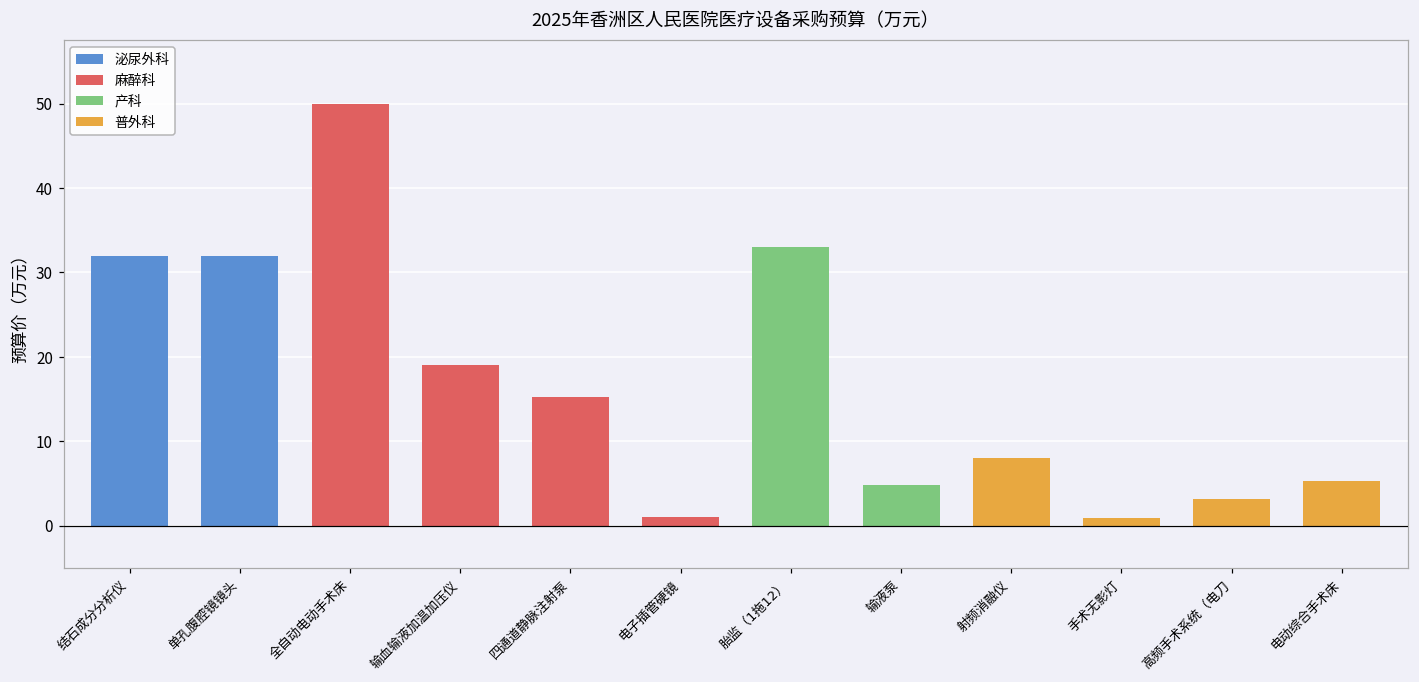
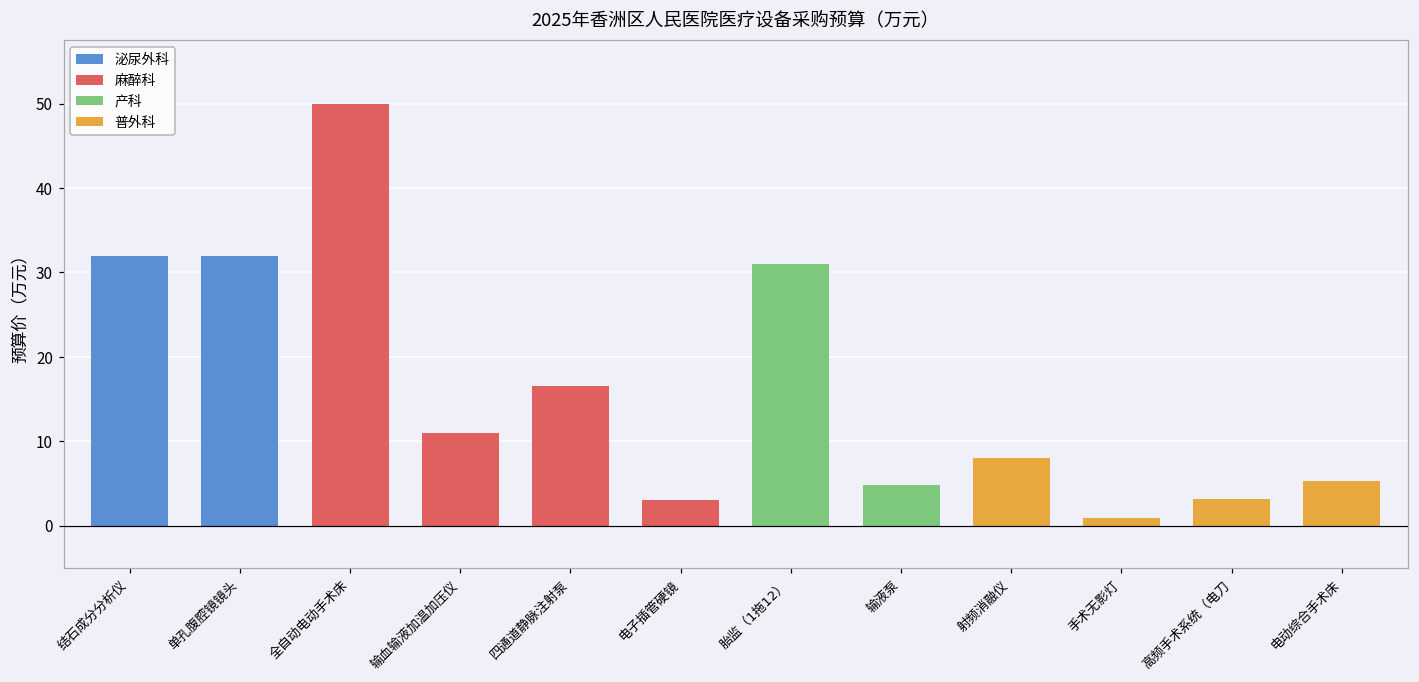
输血输液加温加压仪: 19 -> 11
四通道静脉注射泵: 15 -> 17
电子插管硬镜: 1 -> 3
胎监（1拖12）: 33 -> 31
